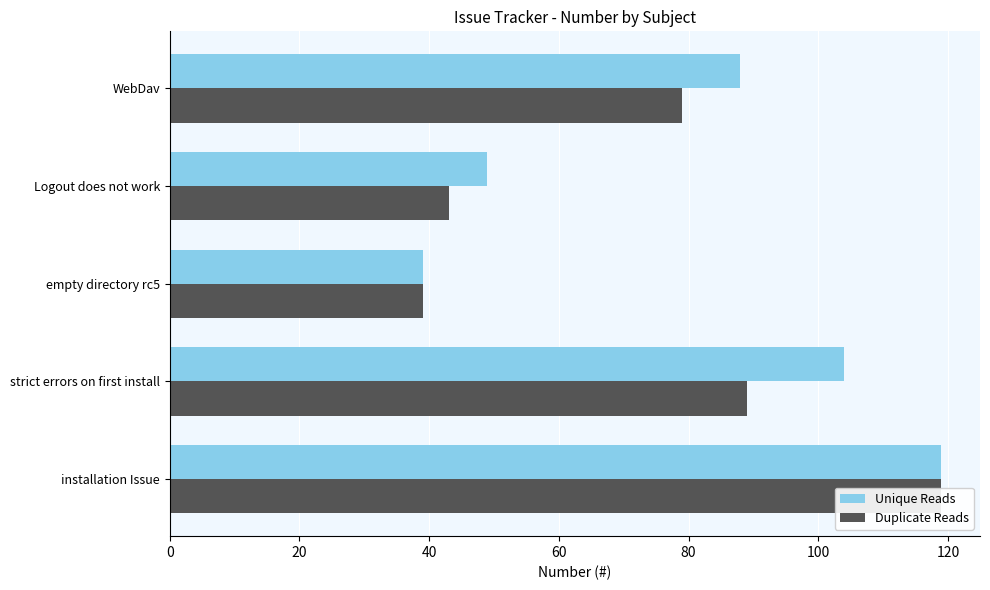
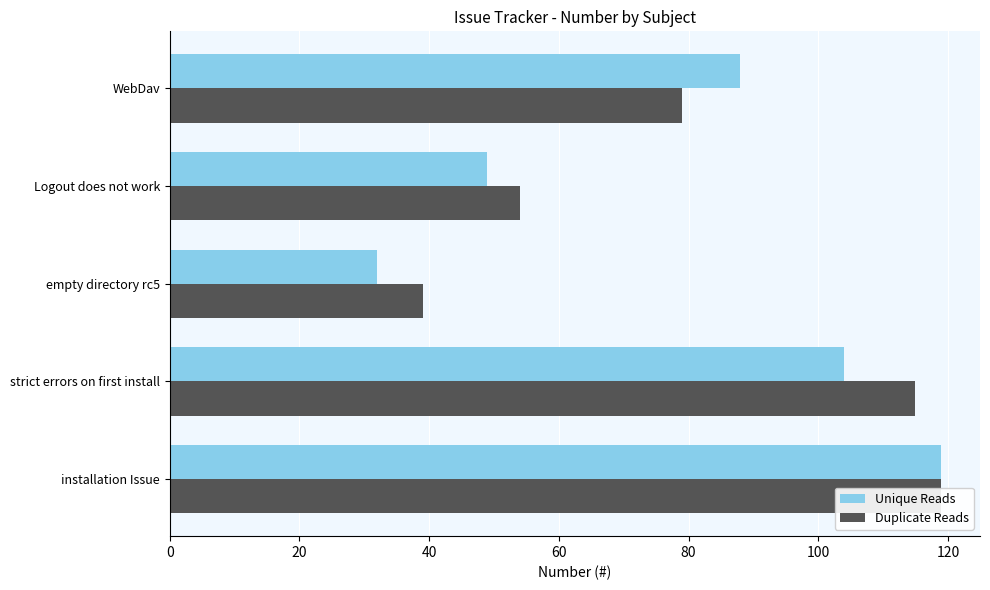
Duplicate Reads, Logout does not work: 43 -> 54
Unique Reads, empty directory rc5: 39 -> 32
Duplicate Reads, strict errors on first install: 89 -> 115
